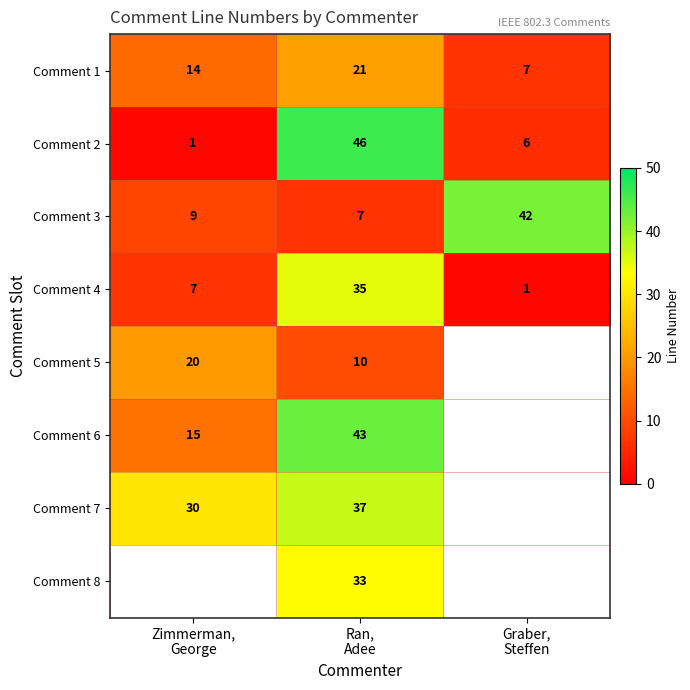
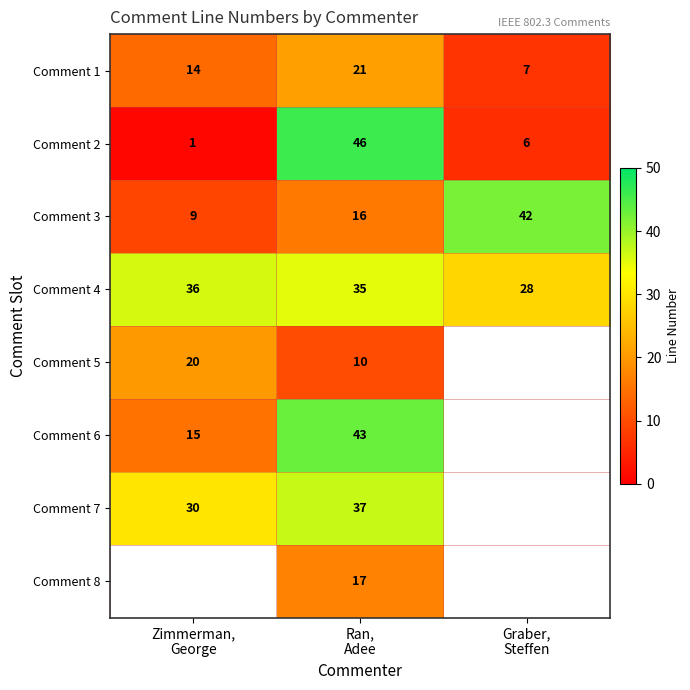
Comment 3, Ran, Adee: 7 -> 16
Comment 4, Zimmerman, George: 7 -> 36
Comment 4, Graber, Steffen: 1 -> 28
Comment 8, Ran, Adee: 33 -> 17
